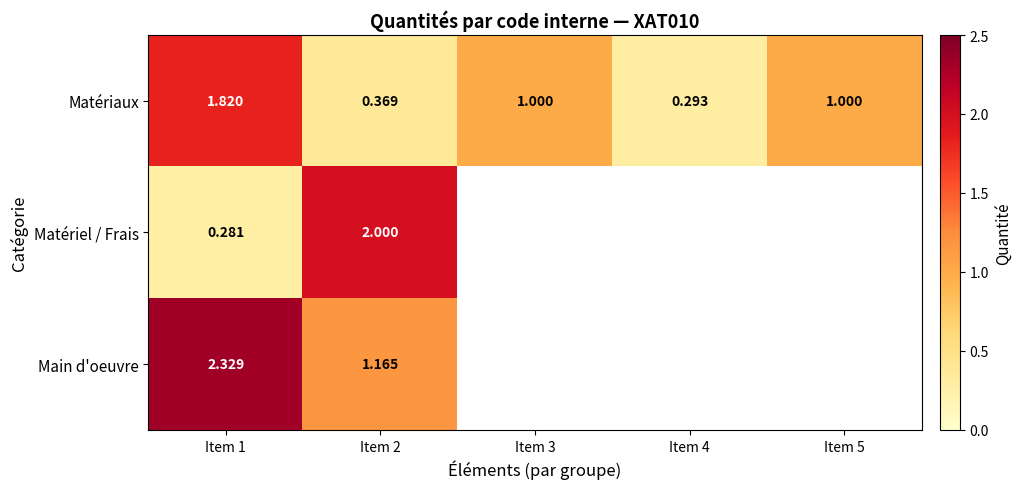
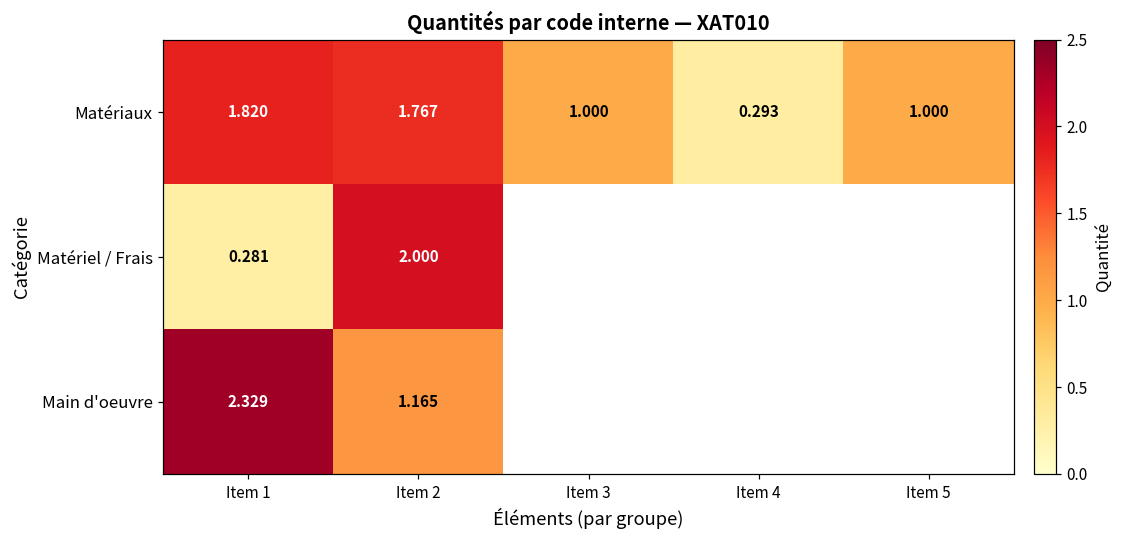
Matériaux, Item 2: 0.369 -> 1.767
